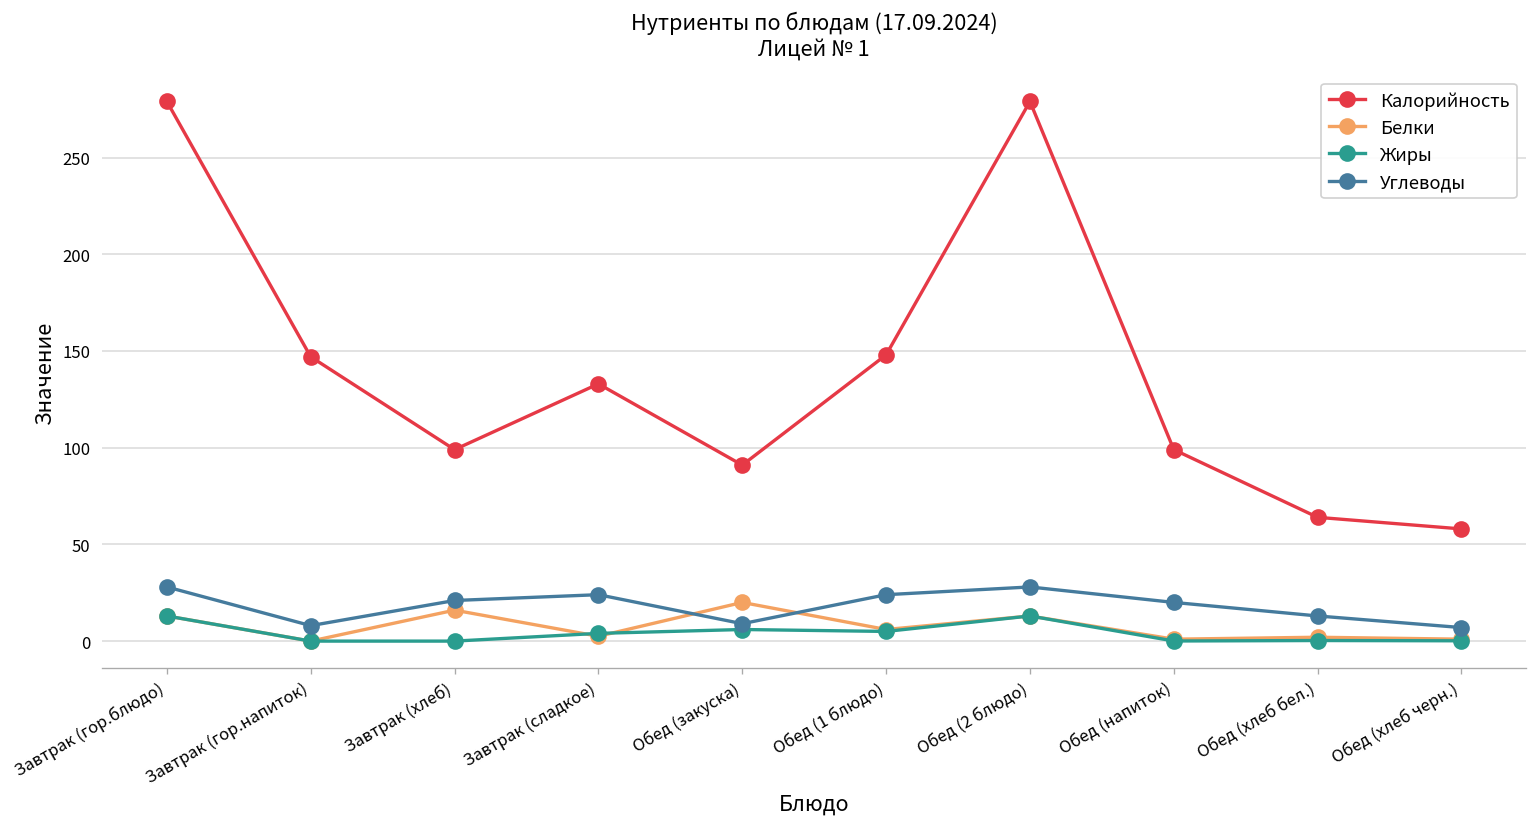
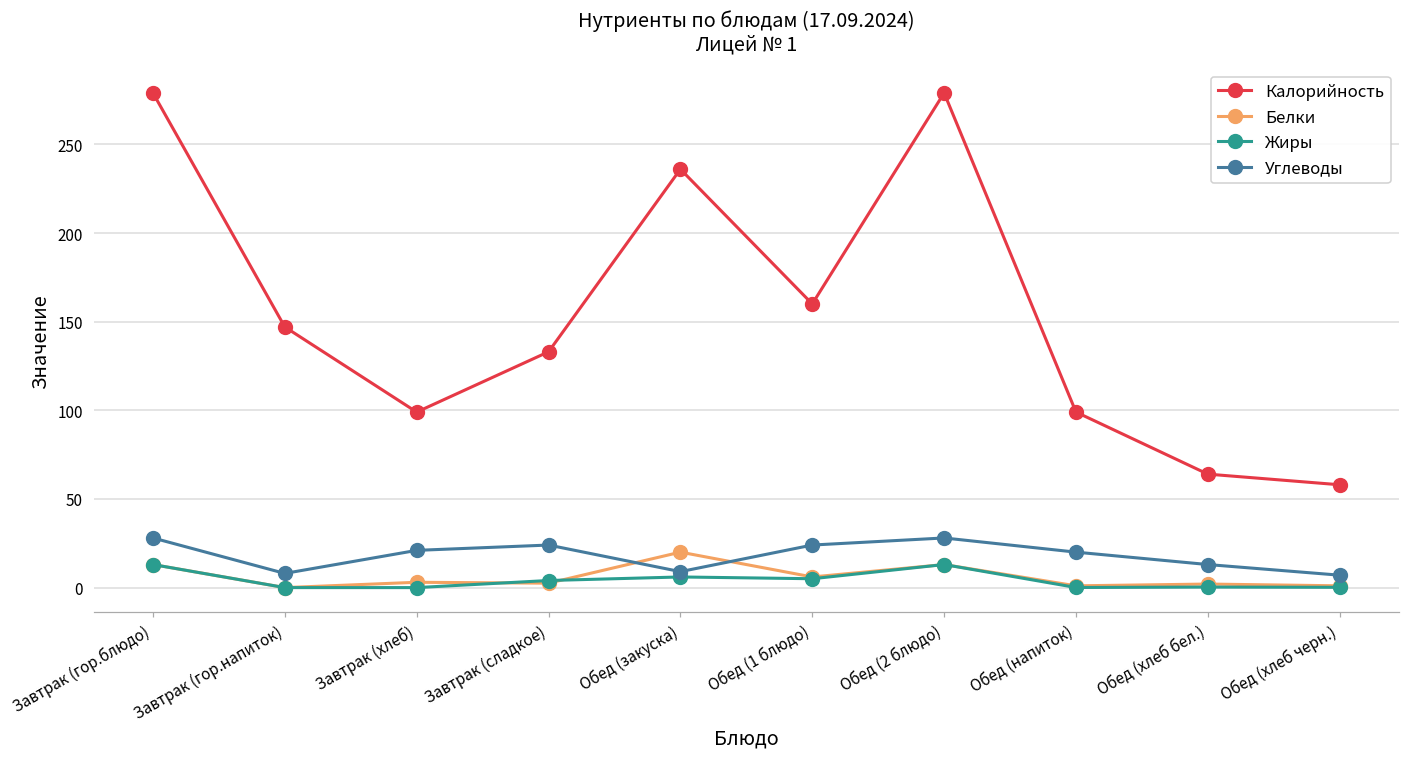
Белки, Завтрак (хлеб): 16 -> 3
Калорийность, Обед (закуска): 91 -> 236
Калорийность, Обед (1 блюдо): 148 -> 160
